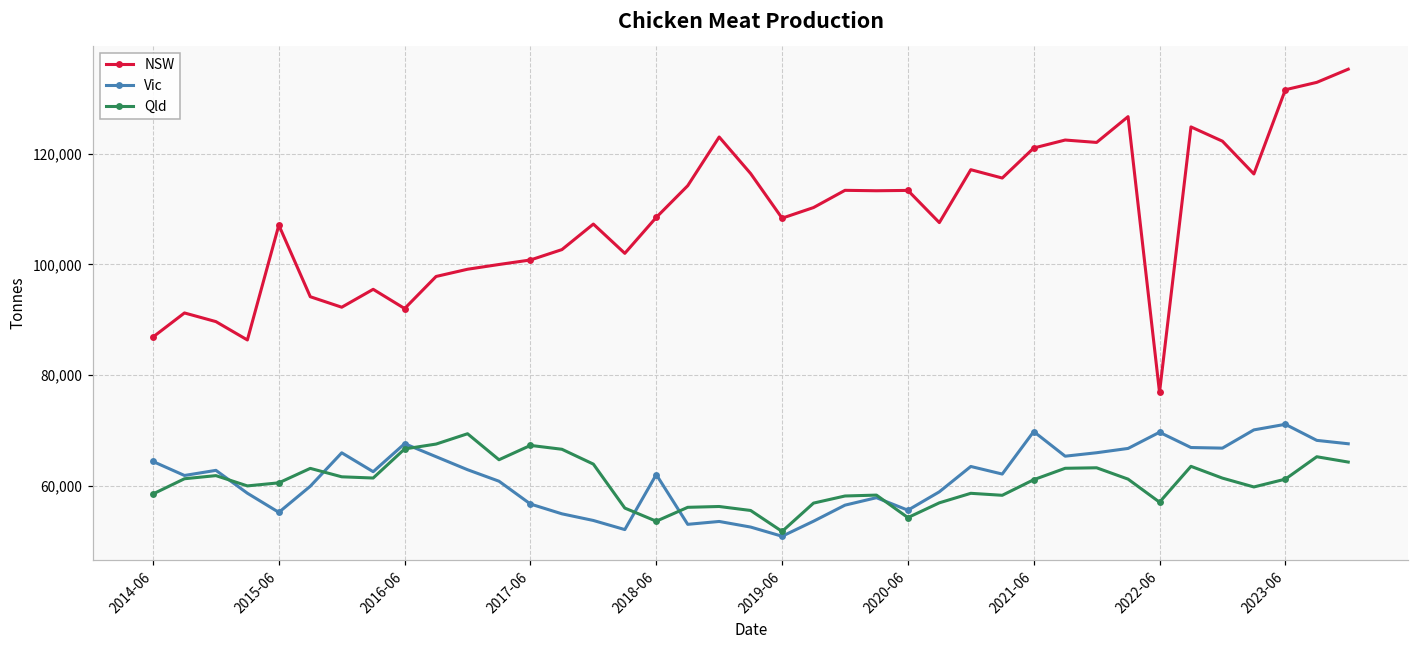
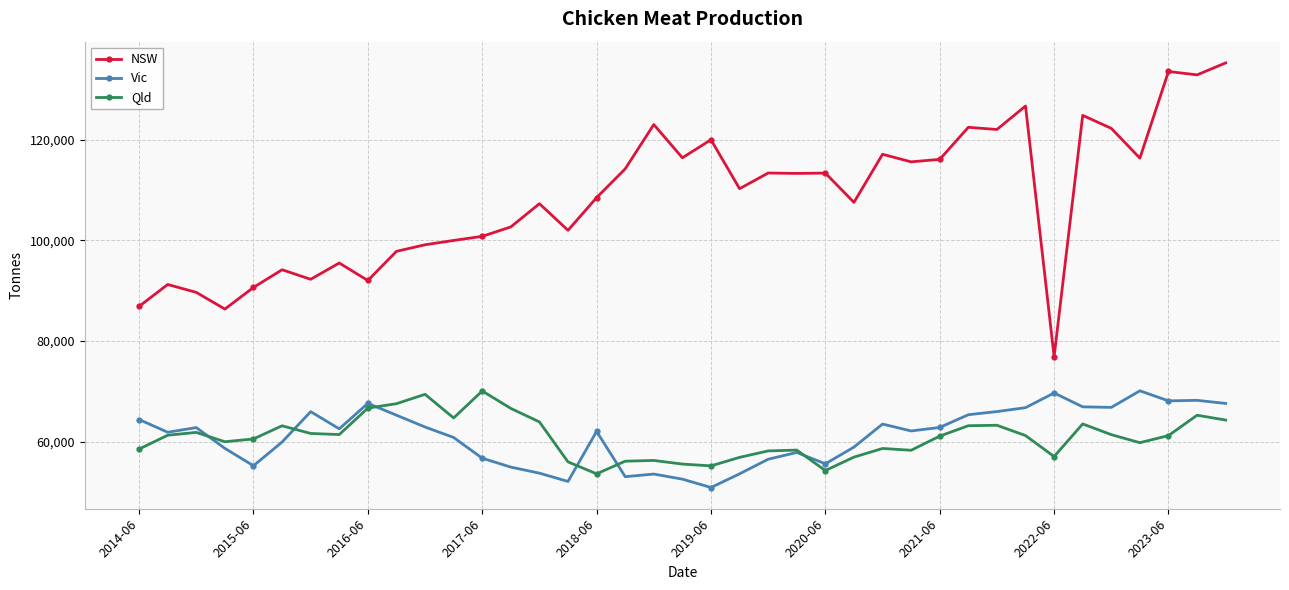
NSW, 2015-06: 107,000 -> 91,000
Qld, 2017-06: 67,000 -> 70,000
NSW, 2019-06: 108,000 -> 120,000
Qld, 2019-06: 52,000 -> 55,000
NSW, 2021-06: 121,000 -> 116,000
Vic, 2021-06: 70,000 -> 63,000
NSW, 2023-06: 132,000 -> 134,000
Vic, 2023-06: 71,000 -> 68,000
